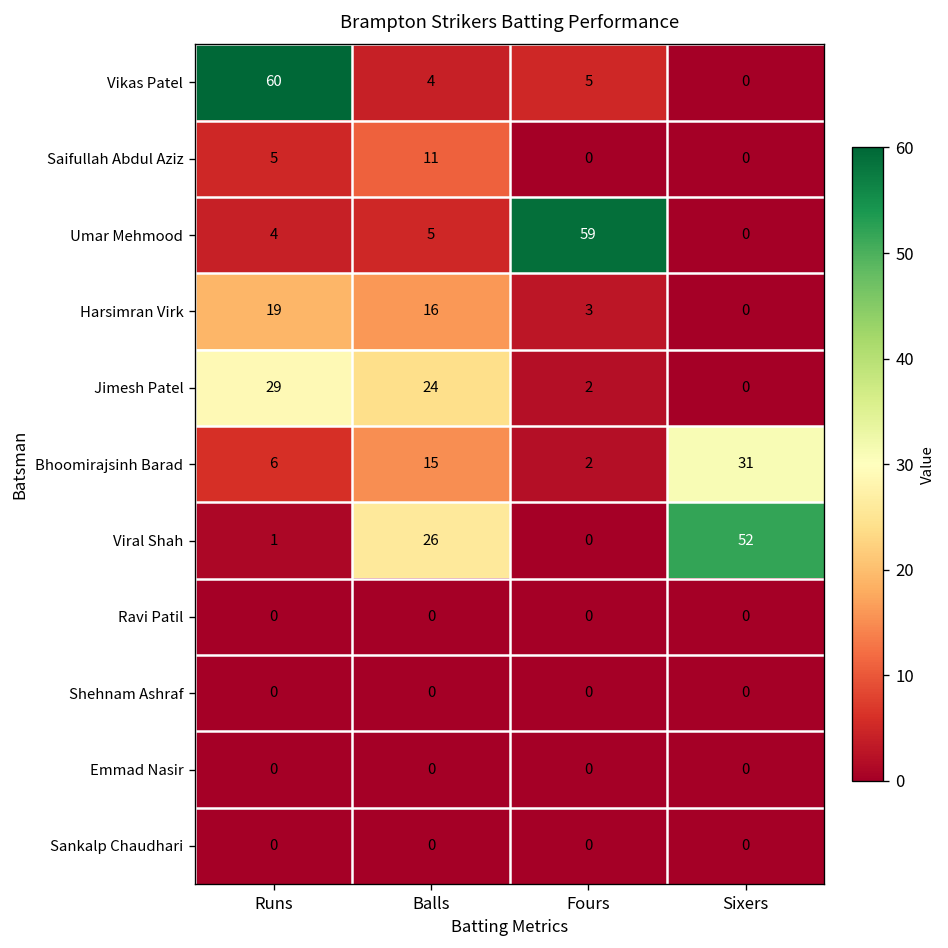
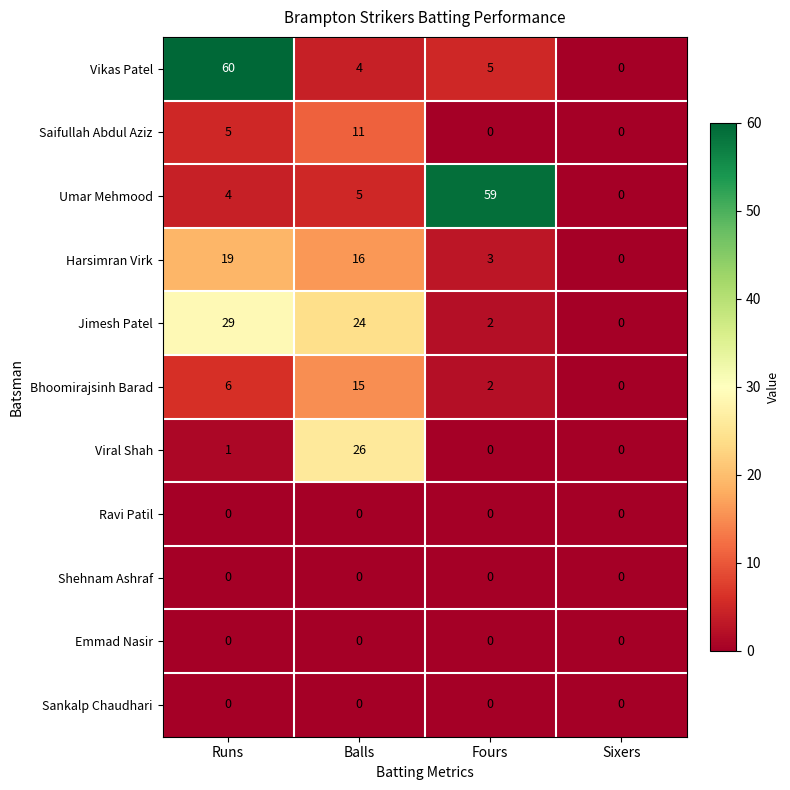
Bhoomirajsinh Barad, Sixers: 31 -> 0
Viral Shah, Sixers: 52 -> 0
